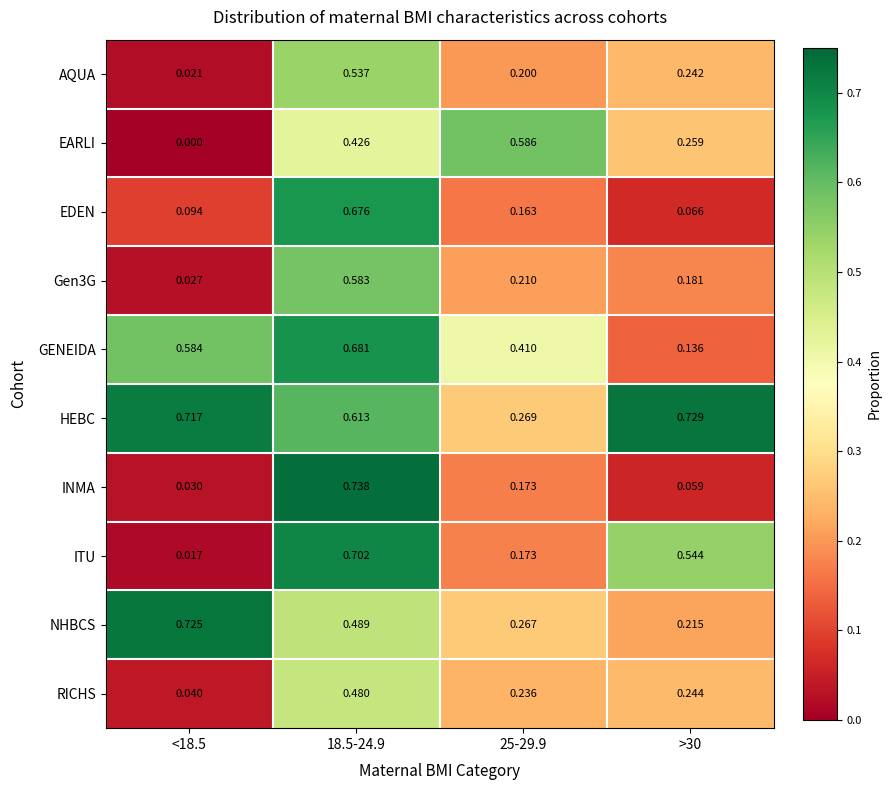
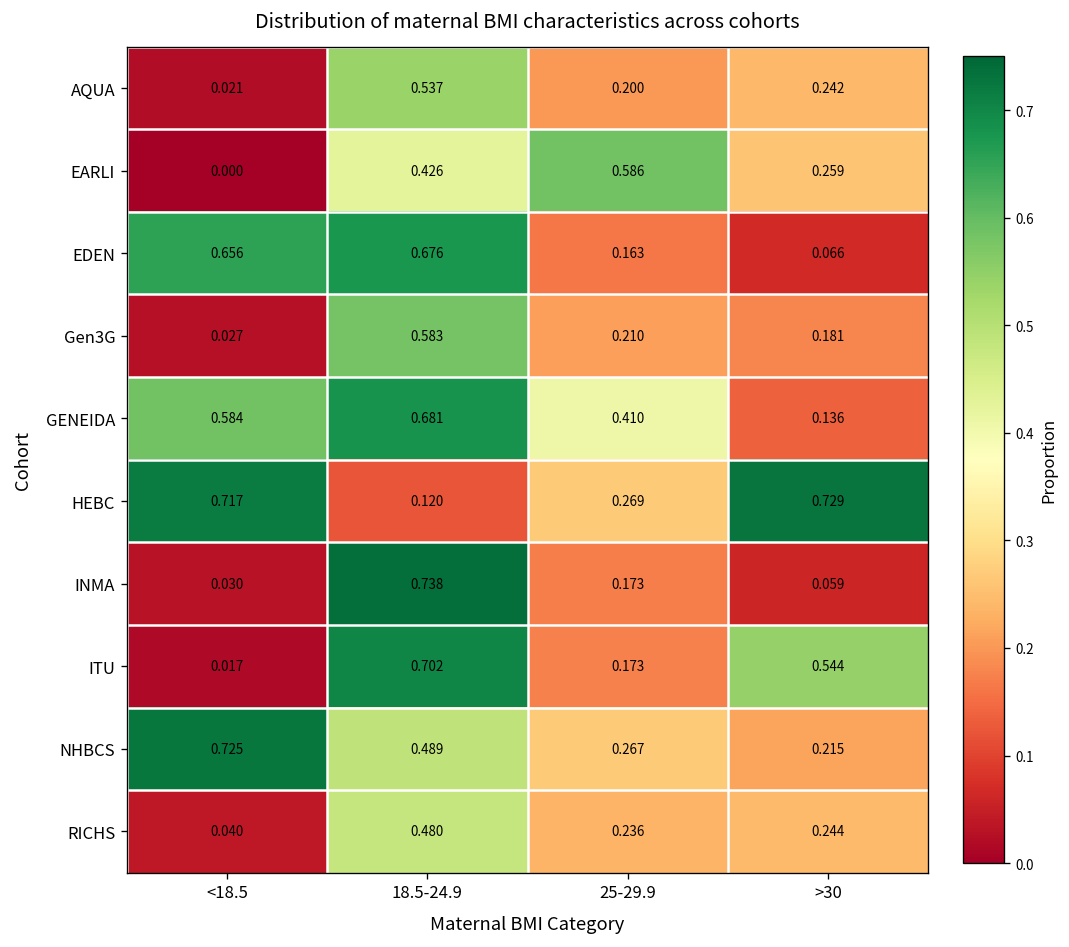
EDEN, <18.5: 0.094 -> 0.656
HEBC, 18.5-24.9: 0.613 -> 0.120
